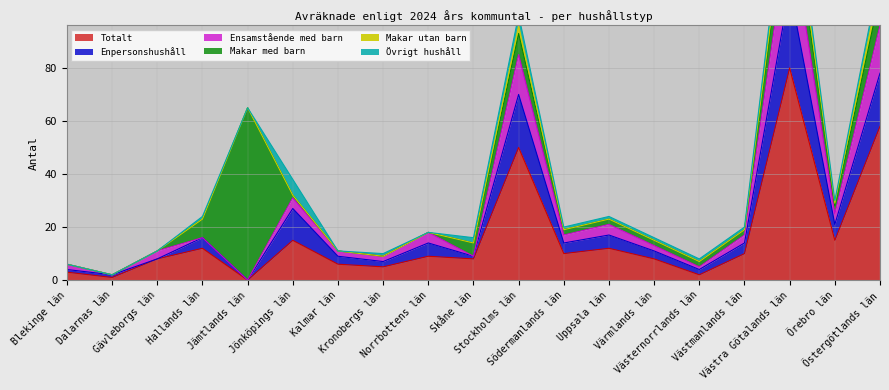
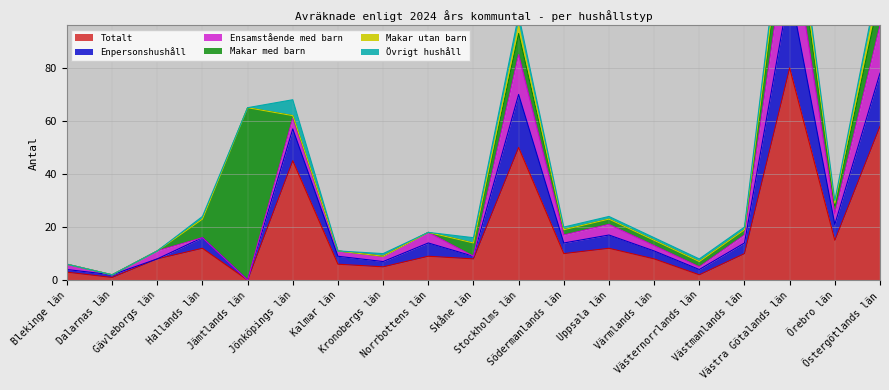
Totalt, Jönköpings län: 15 -> 45
